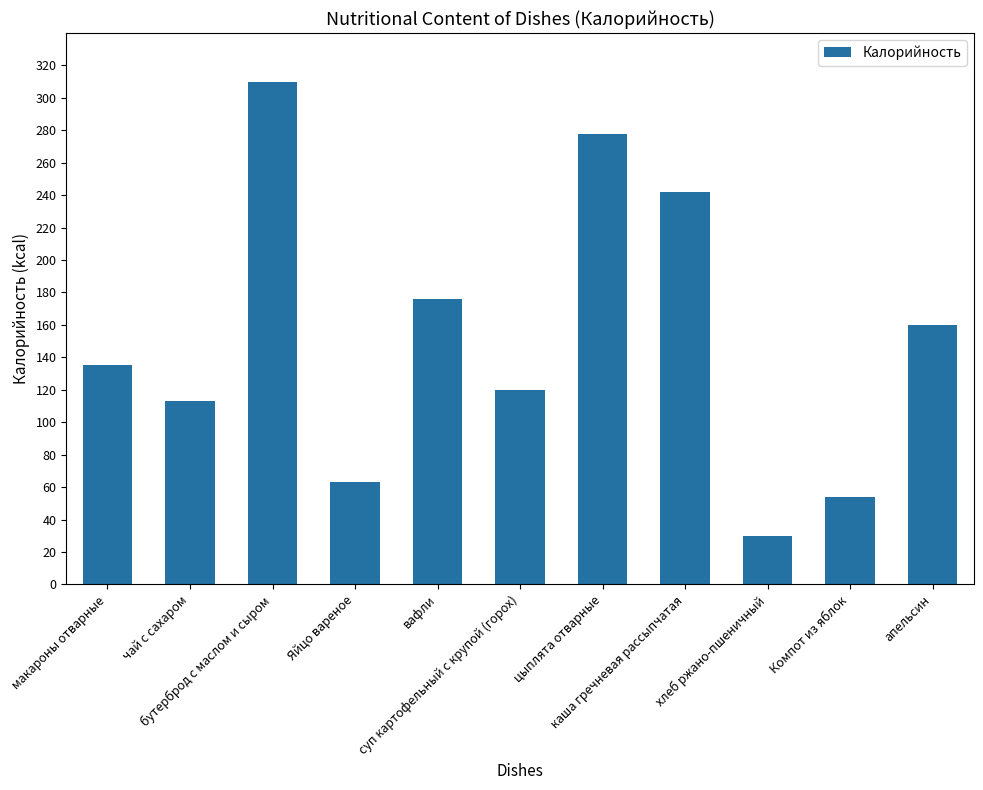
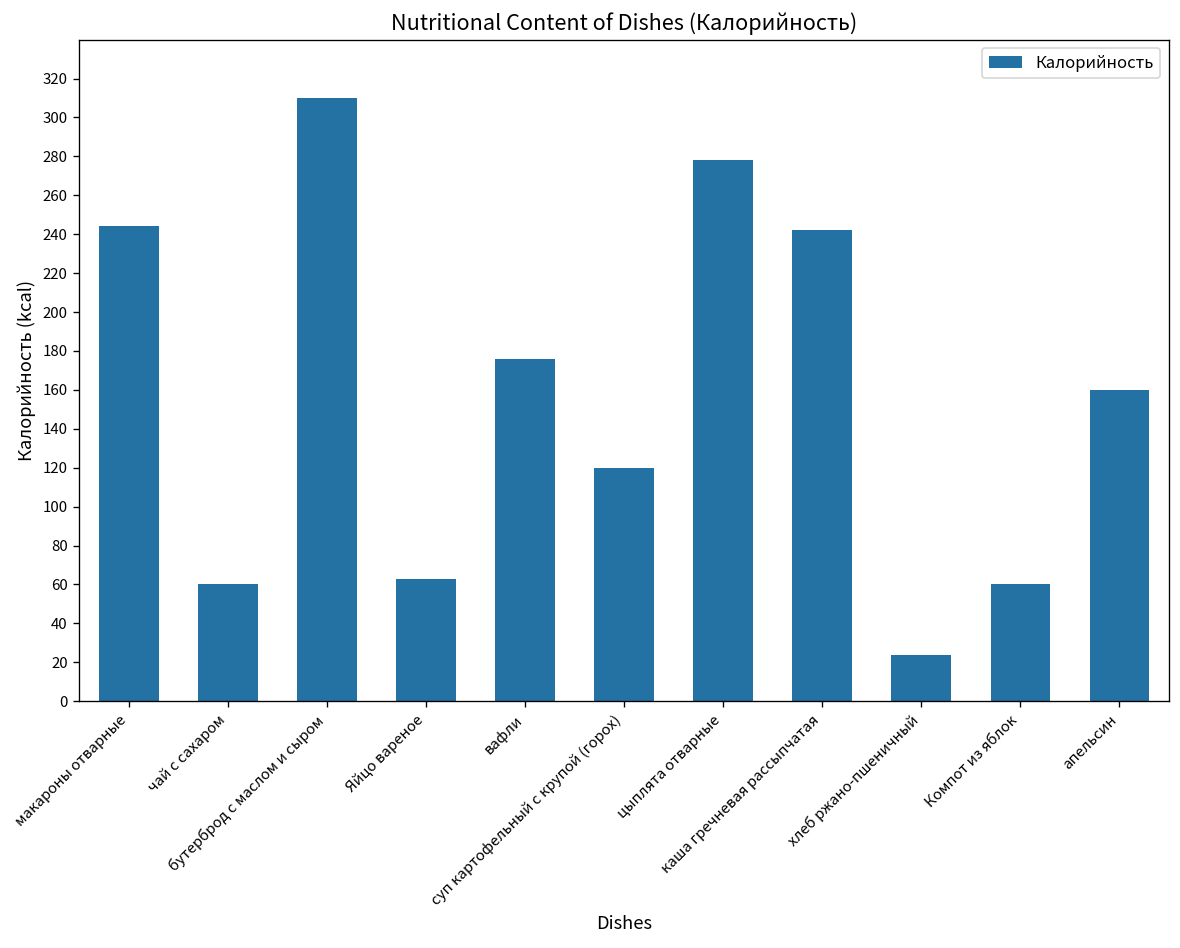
макароны отварные: 135 -> 244
чай с сахаром: 113 -> 60
хлеб ржано-пшеничный: 30 -> 24
Компот из яблок: 54 -> 60
